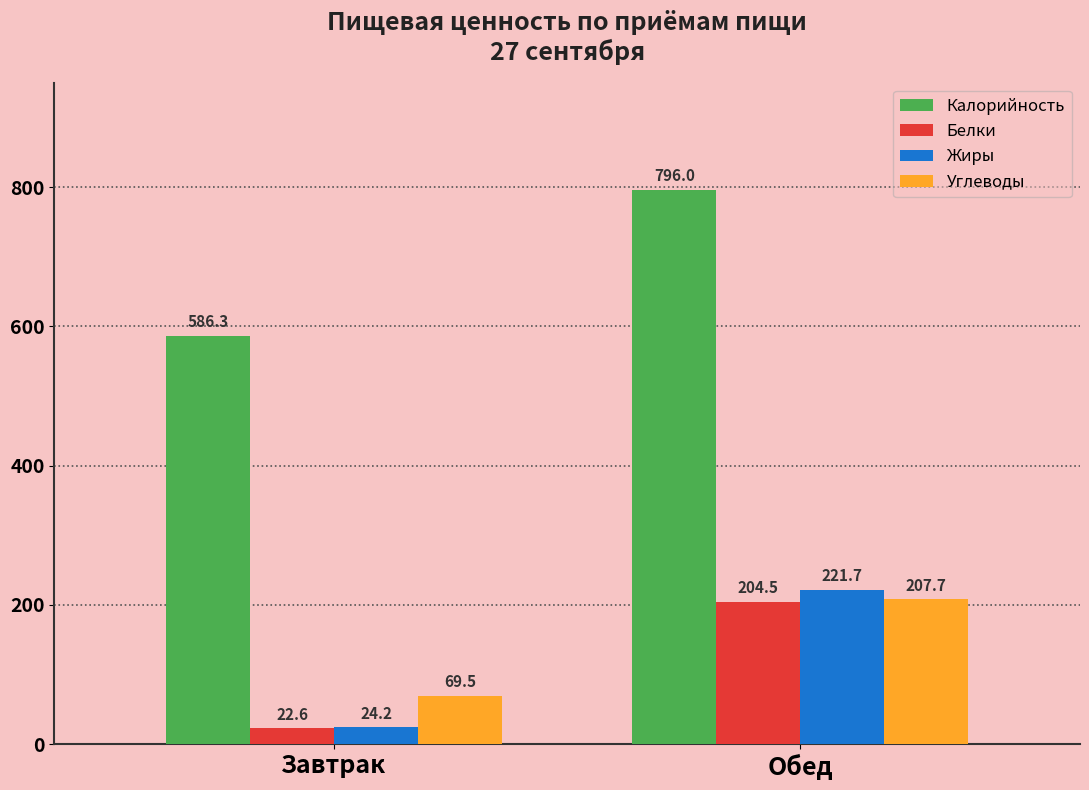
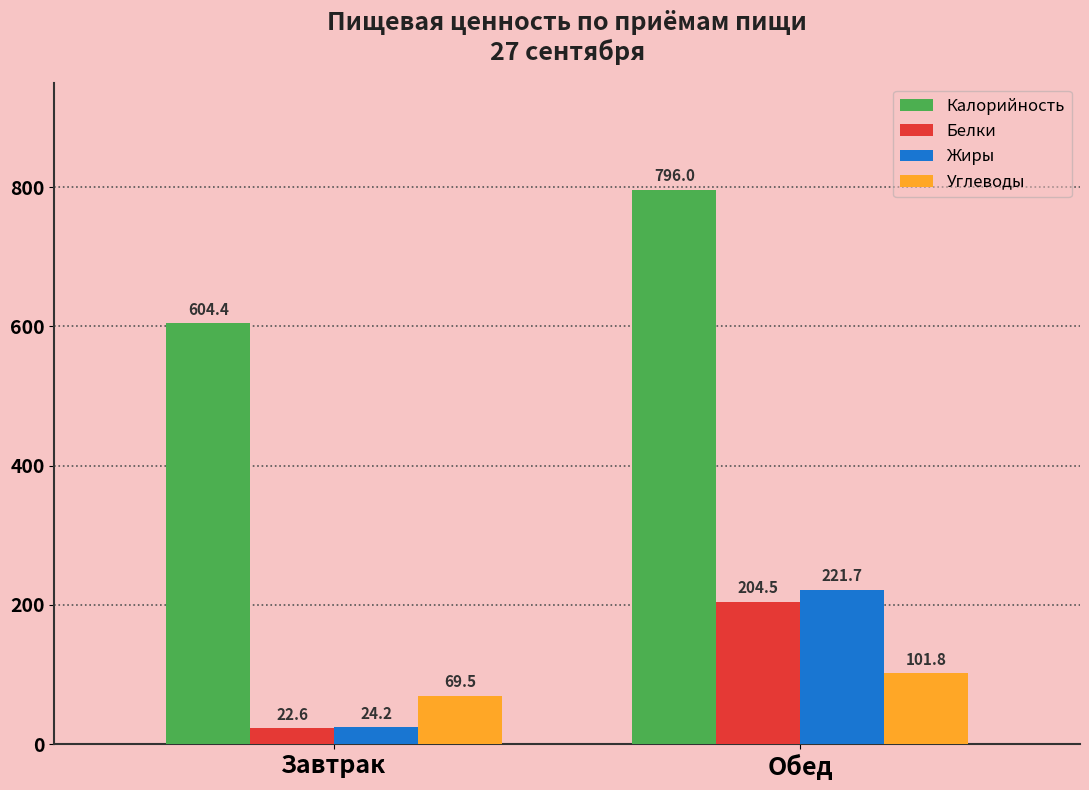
Калорийность, Завтрак: 586.3 -> 604.4
Углеводы, Обед: 207.7 -> 101.8
